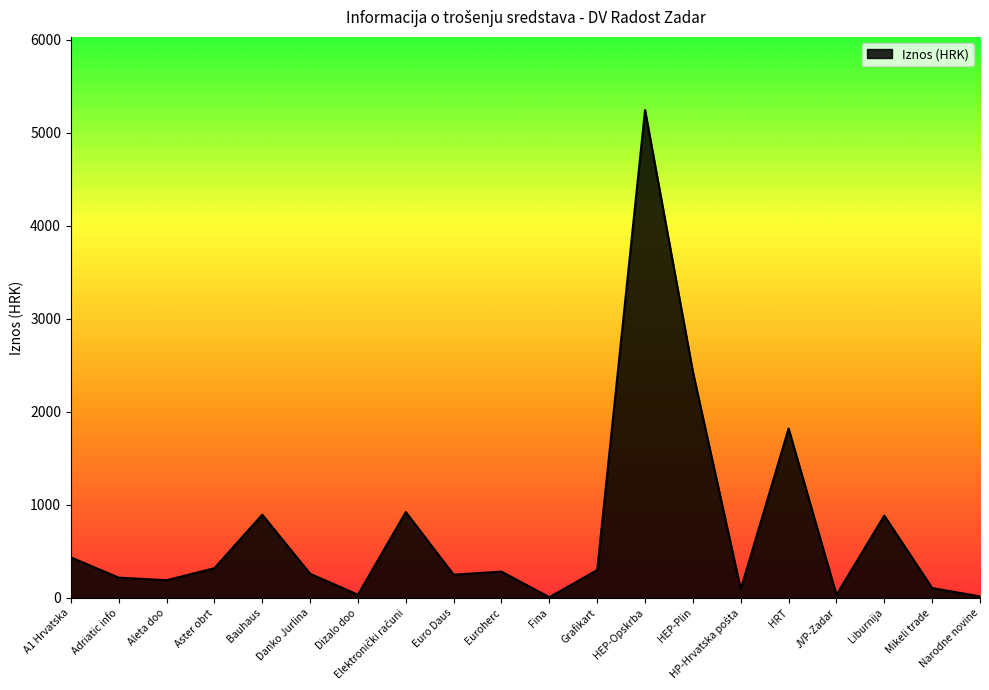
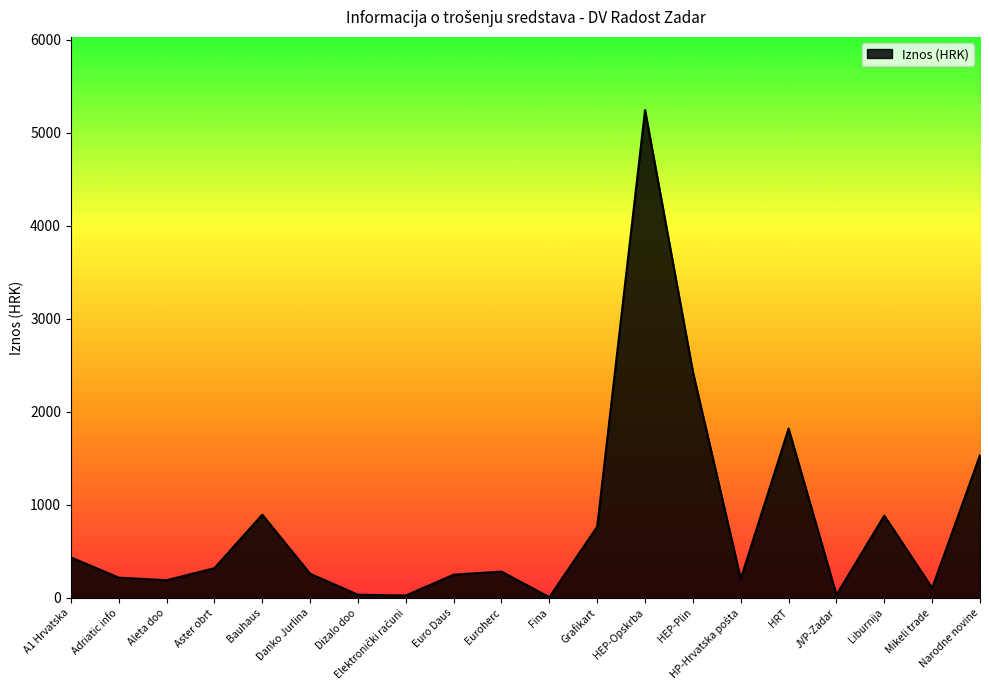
Elektronički računi: 900 -> 0
Grafikart: 300 -> 800
HP-Hrvatska pošta: 100 -> 200
Narodne novine: 0 -> 1500
